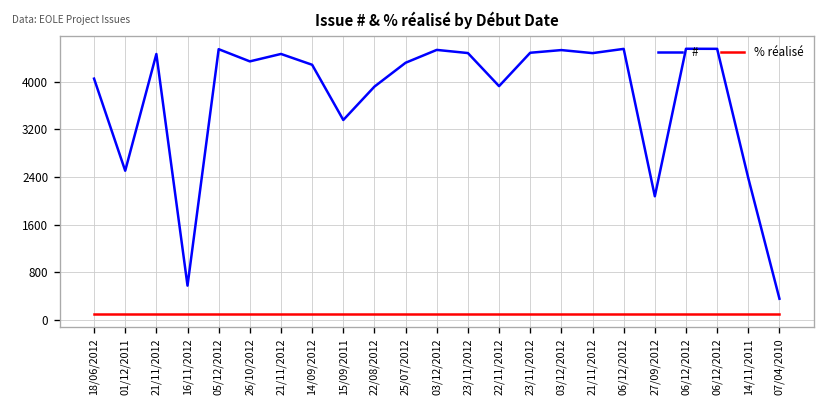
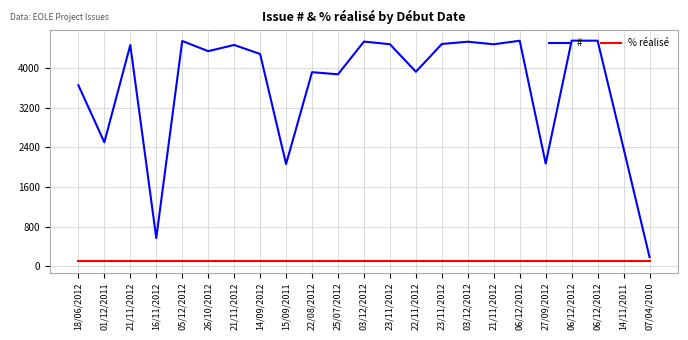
#, 18/06/2012: 4100 -> 3700
#, 15/09/2011: 3400 -> 2100
#, 25/07/2012: 4300 -> 3900
#, 07/04/2010: 400 -> 200
